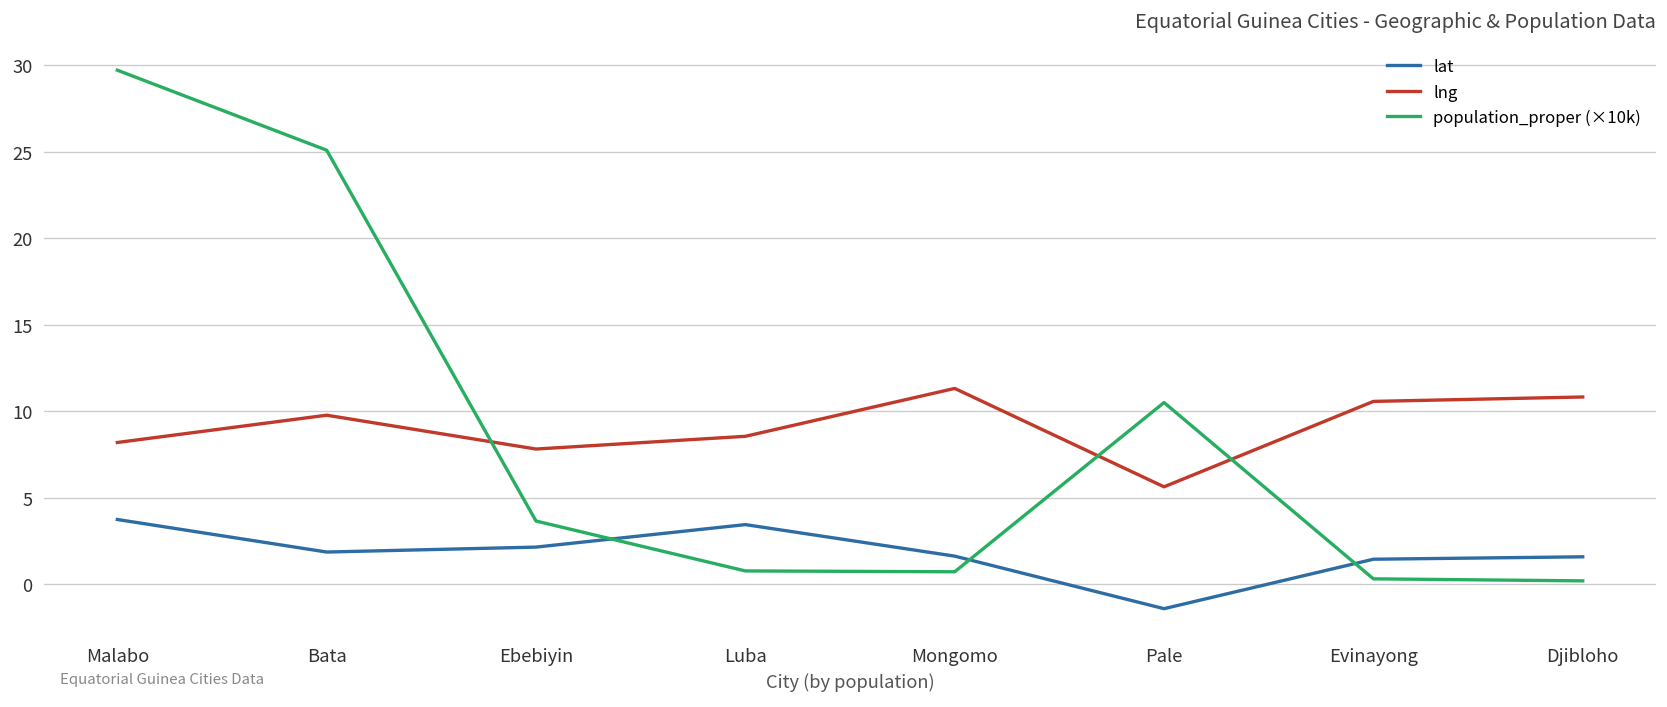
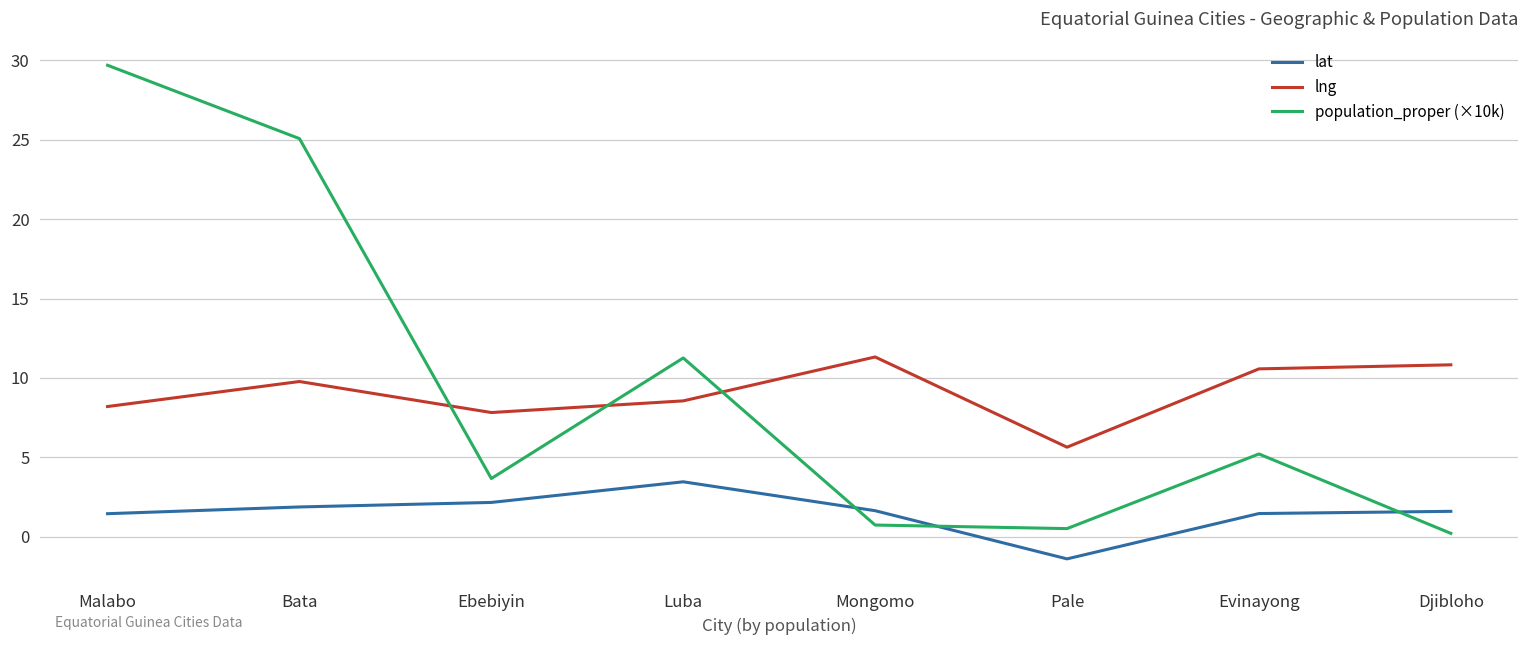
lat, Malabo: 3.7 -> 1.4
population_proper (×10k), Luba: 0.8 -> 11.3
population_proper (×10k), Pale: 10.5 -> 0.5
population_proper (×10k), Evinayong: 0.3 -> 5.2
